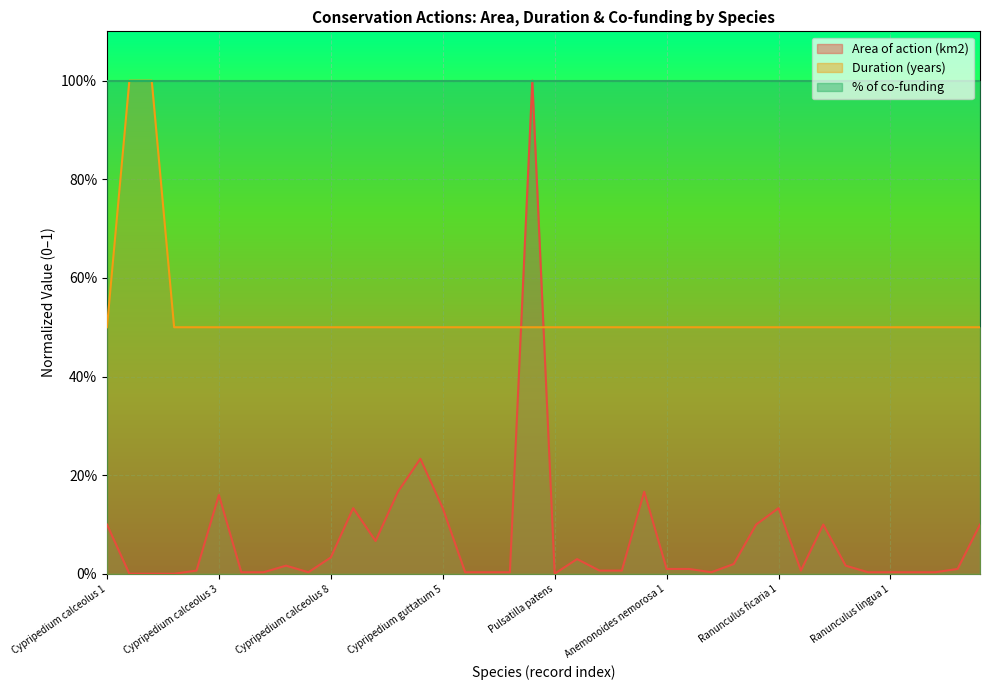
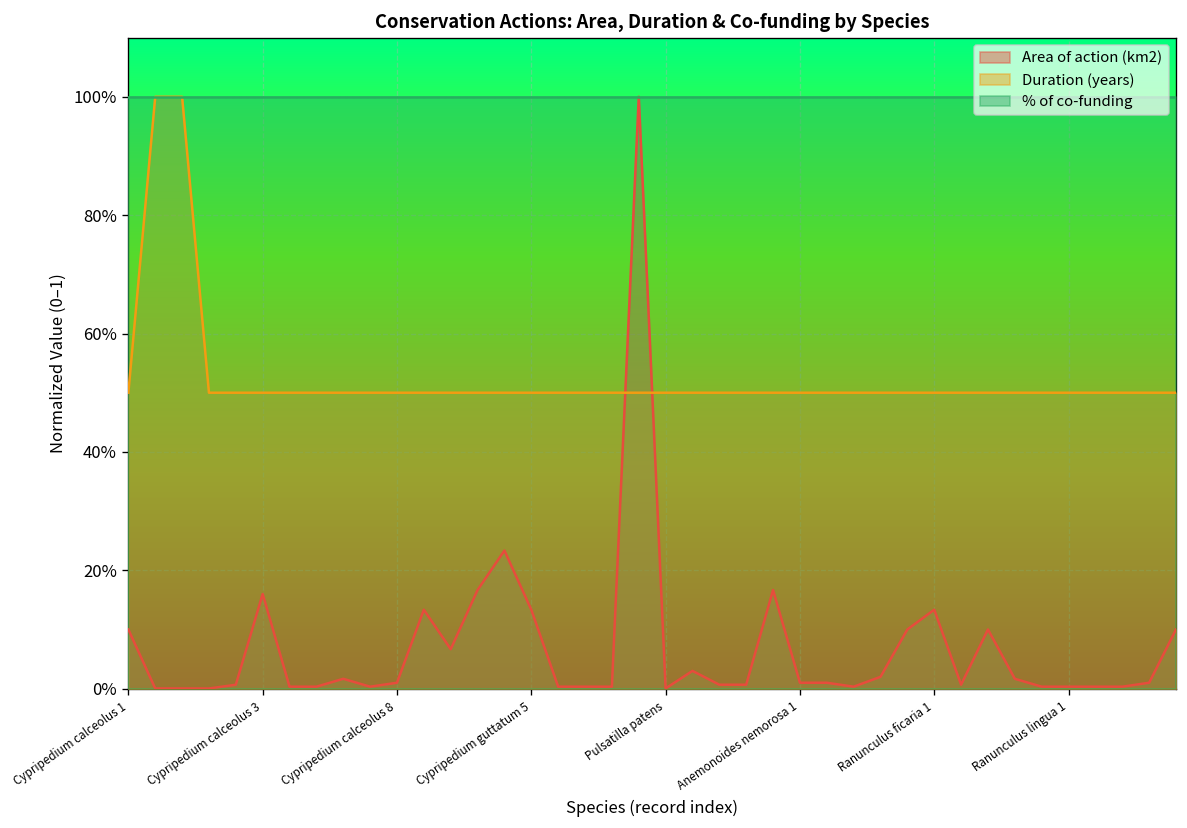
Area of action (km2), Cypripedium calceolus 8: 3% -> 1%
